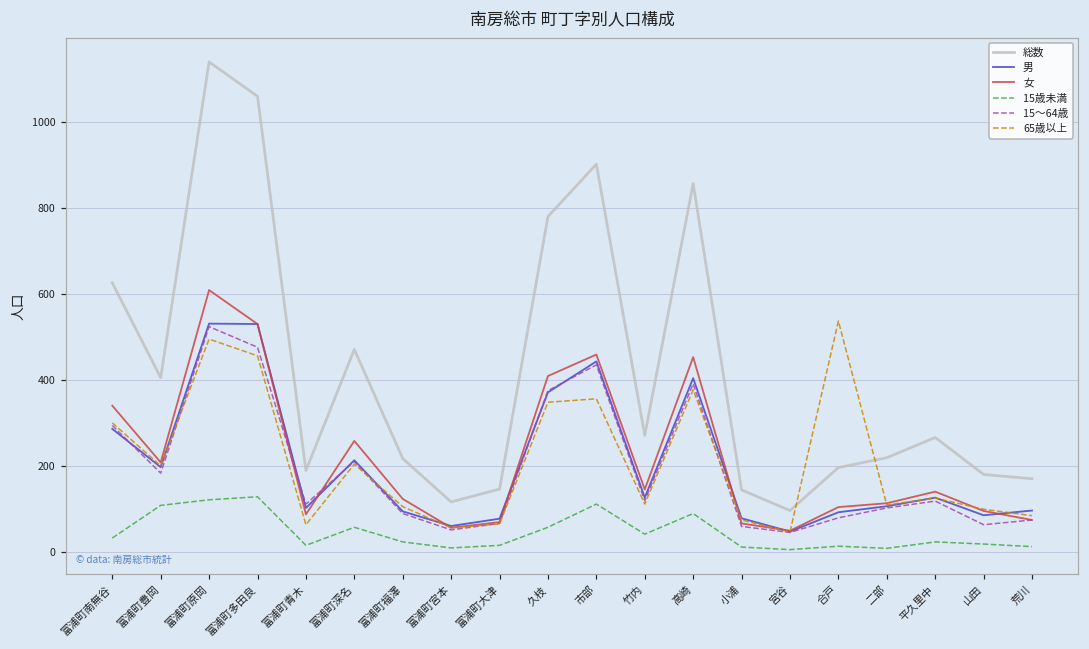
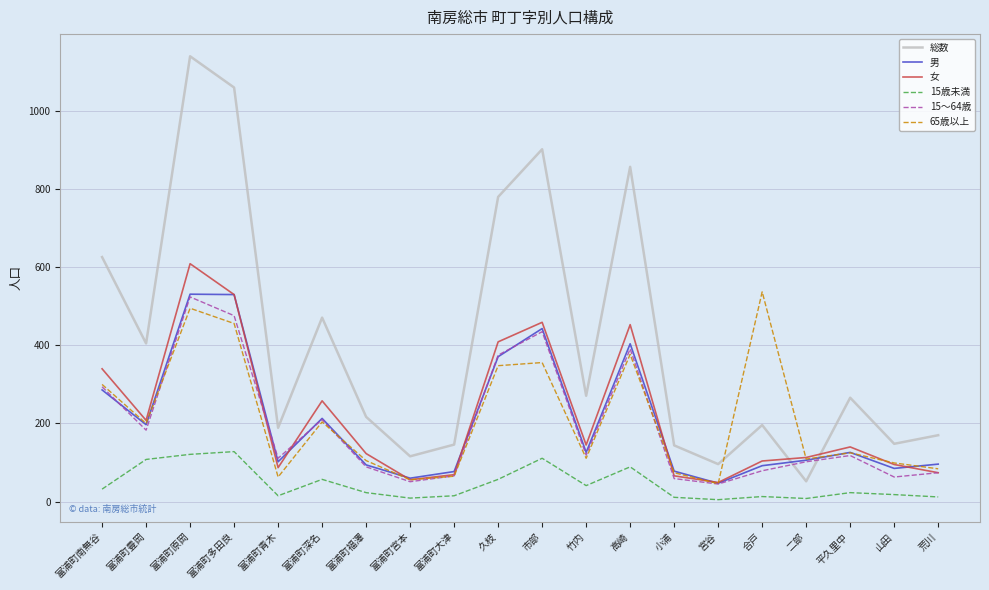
総数, 二部: 220 -> 50
総数, 山田: 180 -> 150
